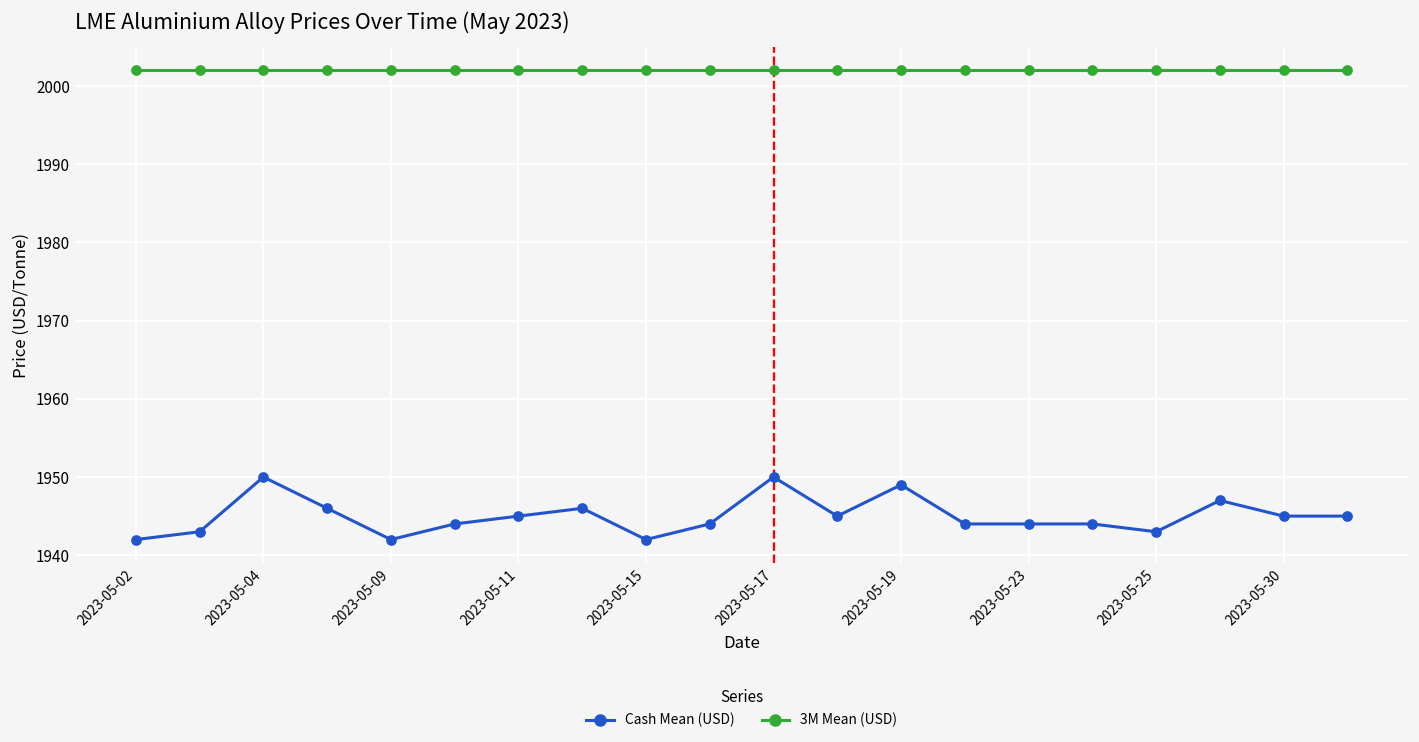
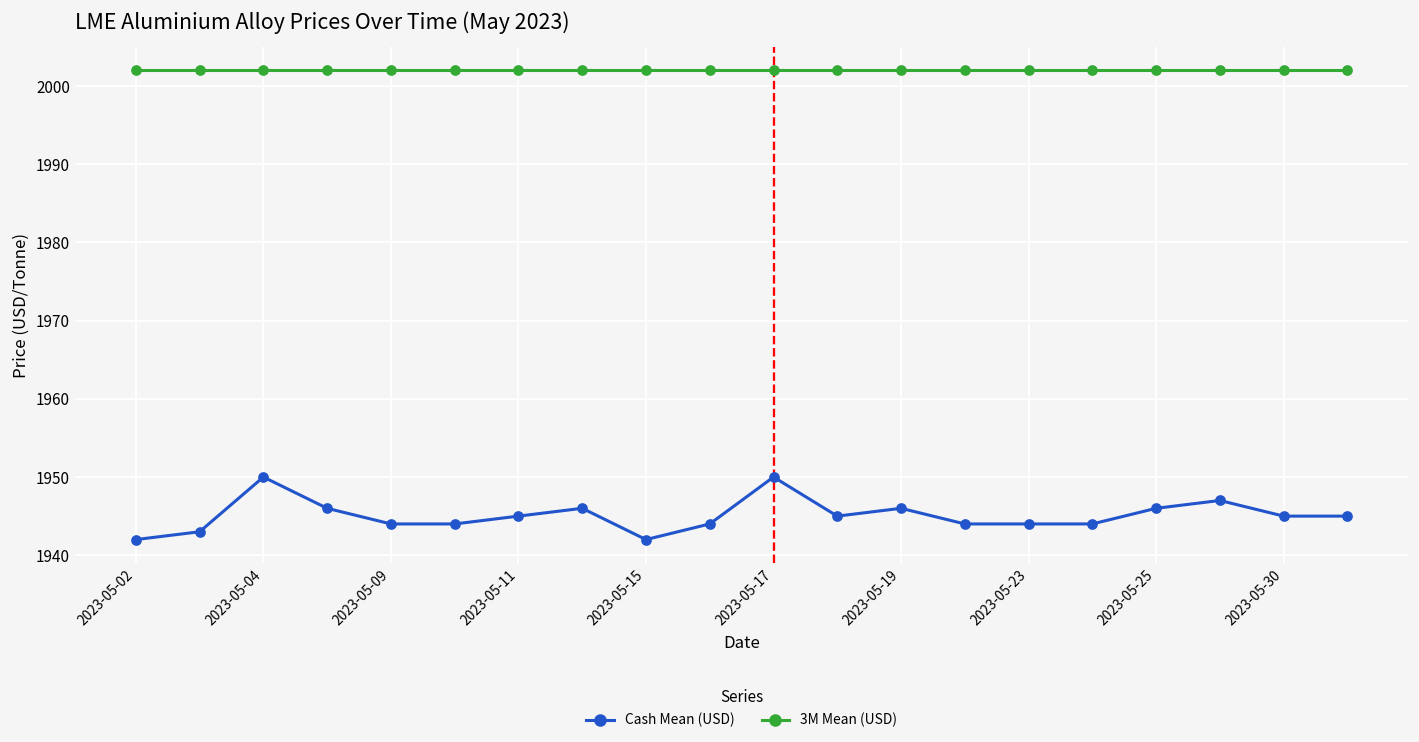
Cash Mean (USD), 2023-05-09: 1942 -> 1944
Cash Mean (USD), 2023-05-19: 1949 -> 1946
Cash Mean (USD), 2023-05-25: 1943 -> 1946
